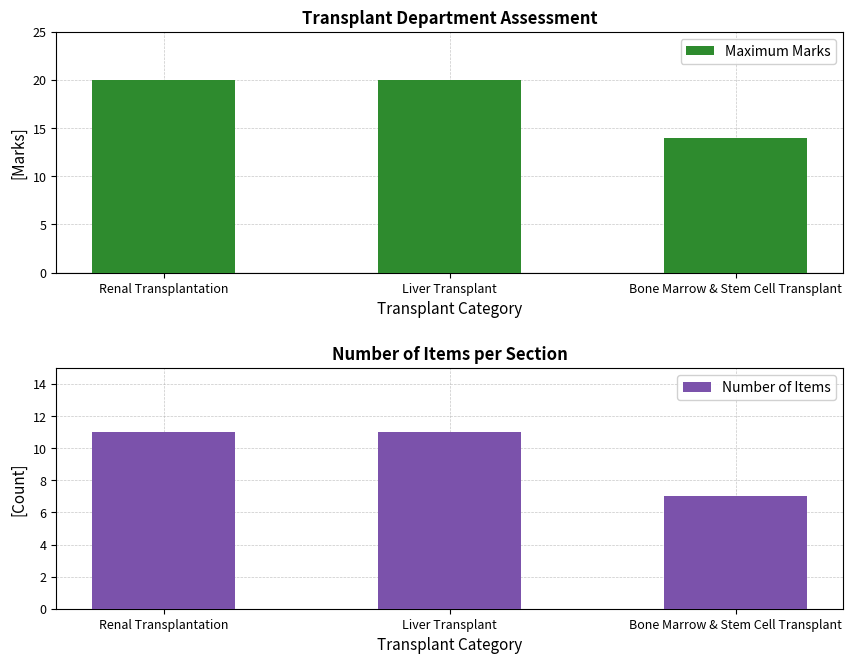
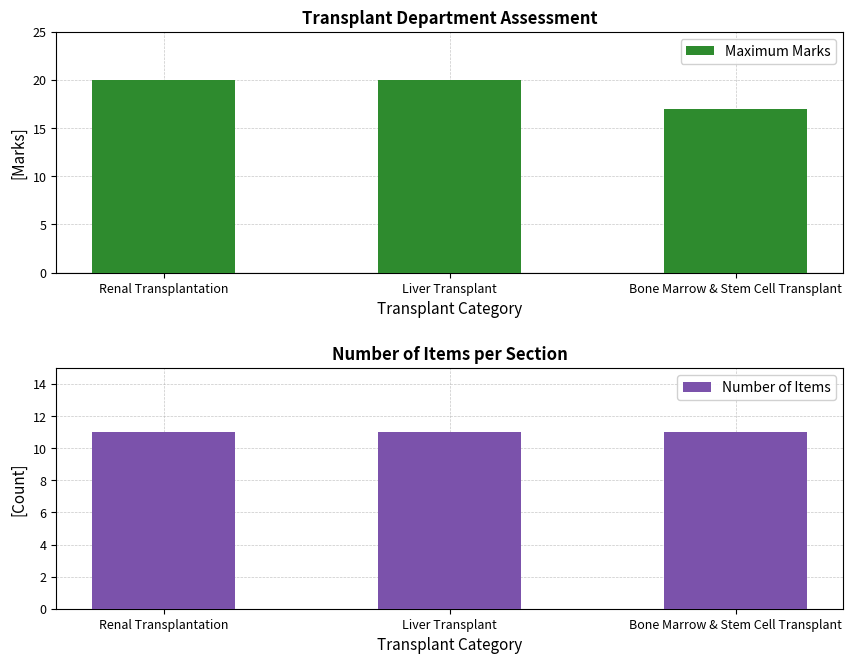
Transplant Department Assessment, Bone Marrow & Stem Cell Transplant: 14 -> 17
Number of Items per Section, Bone Marrow & Stem Cell Transplant: 7 -> 11
